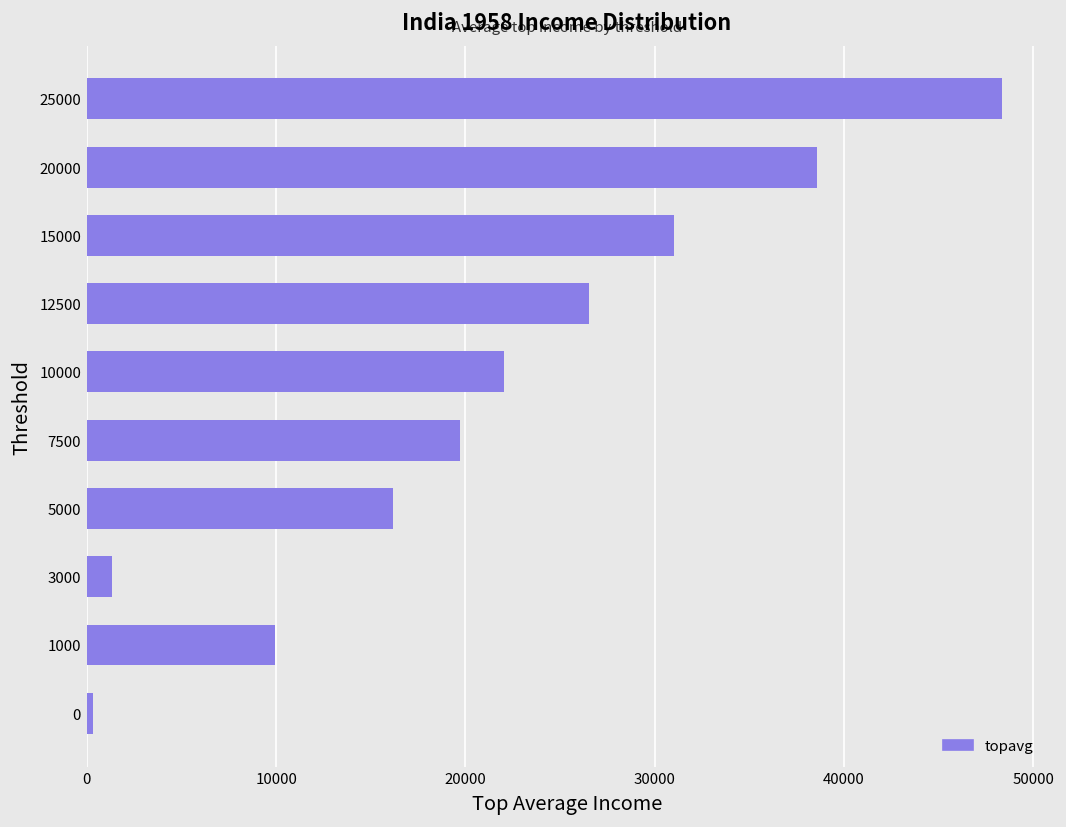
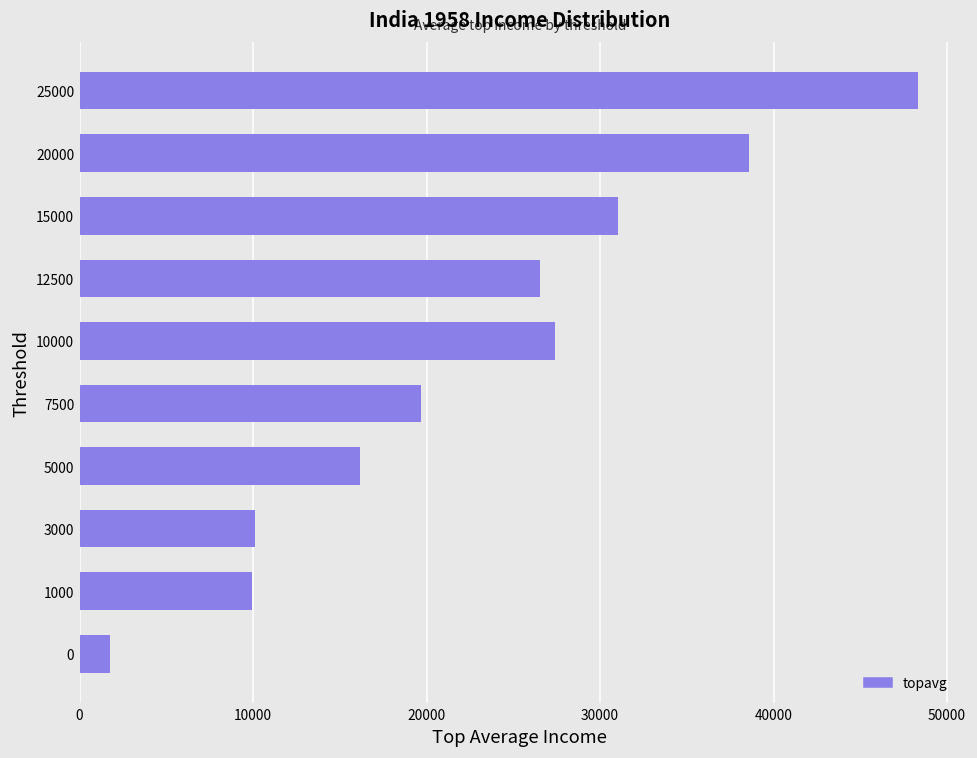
10000: 22100 -> 27400
3000: 1300 -> 10100
0: 300 -> 1700
